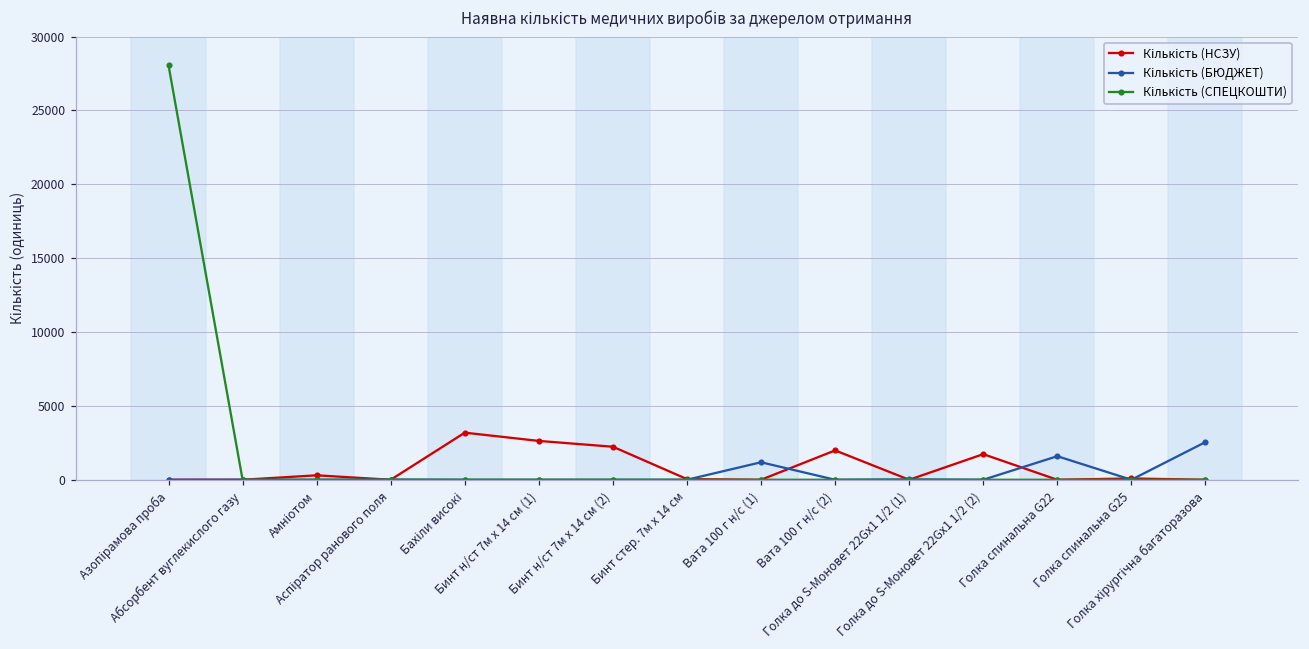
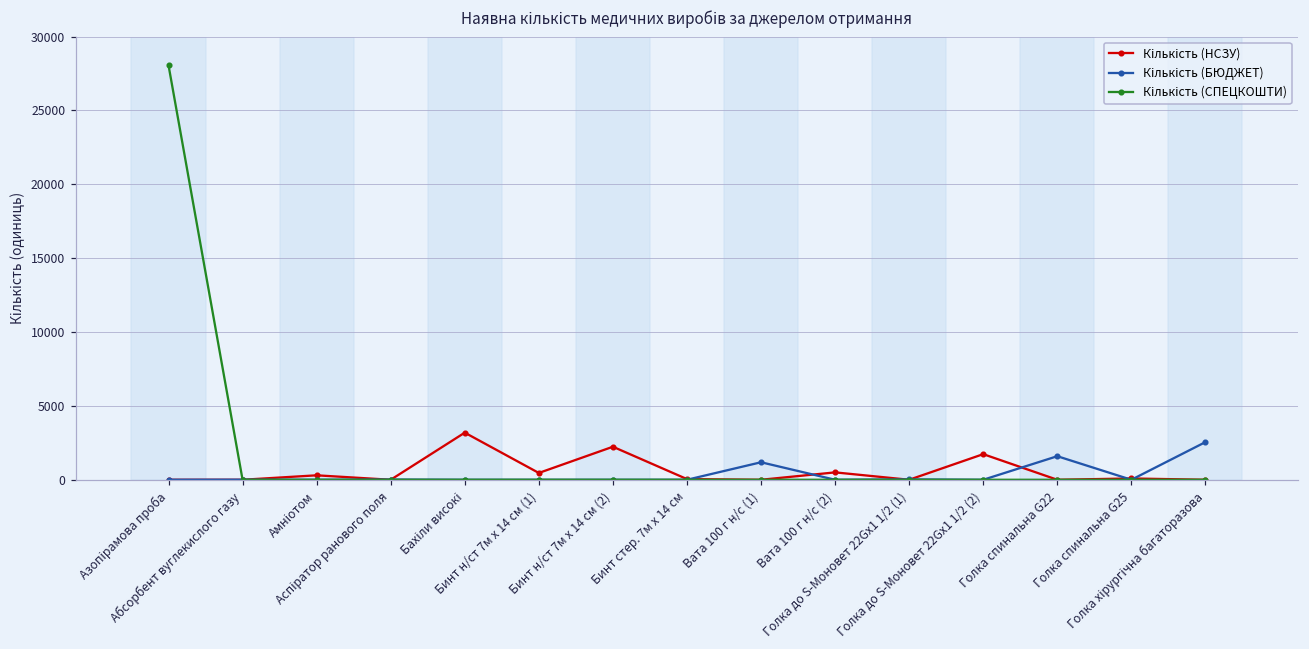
Кількість (НСЗУ), Бинт н/ст 7м х 14 см (1): 2600 -> 500
Кількість (НСЗУ), Вата 100 г н/с (2): 2000 -> 500
